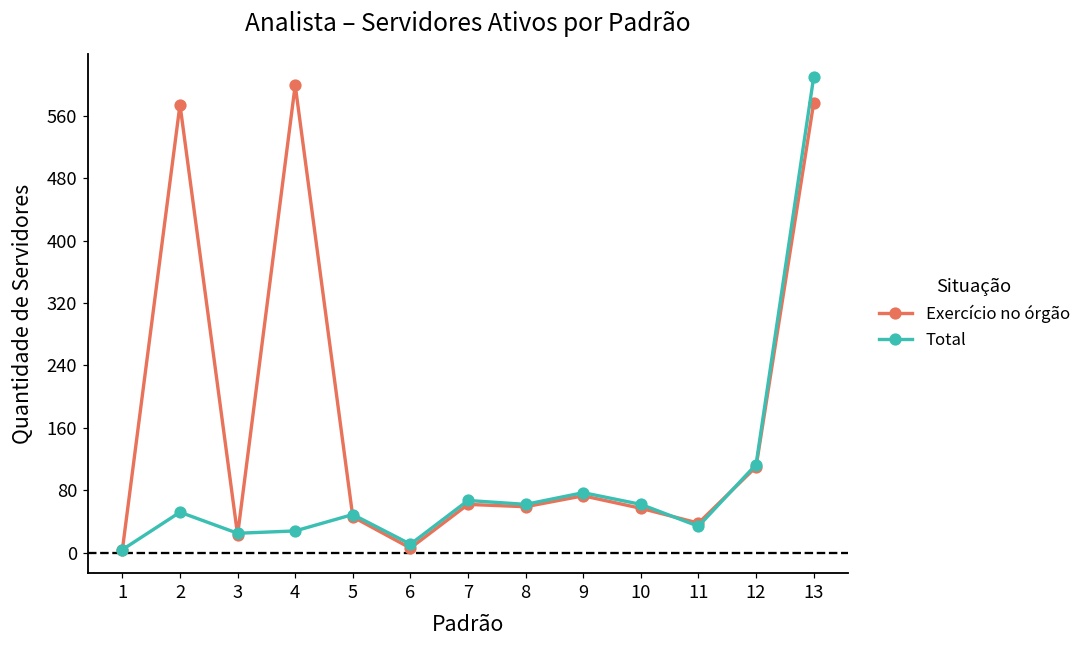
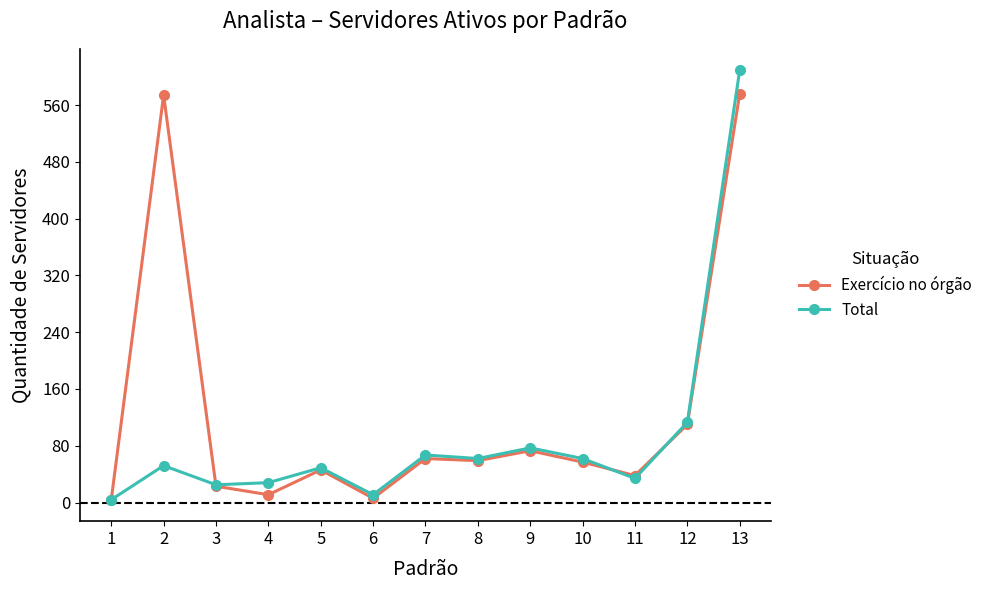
Exercício no órgão, 4: 600 -> 10
